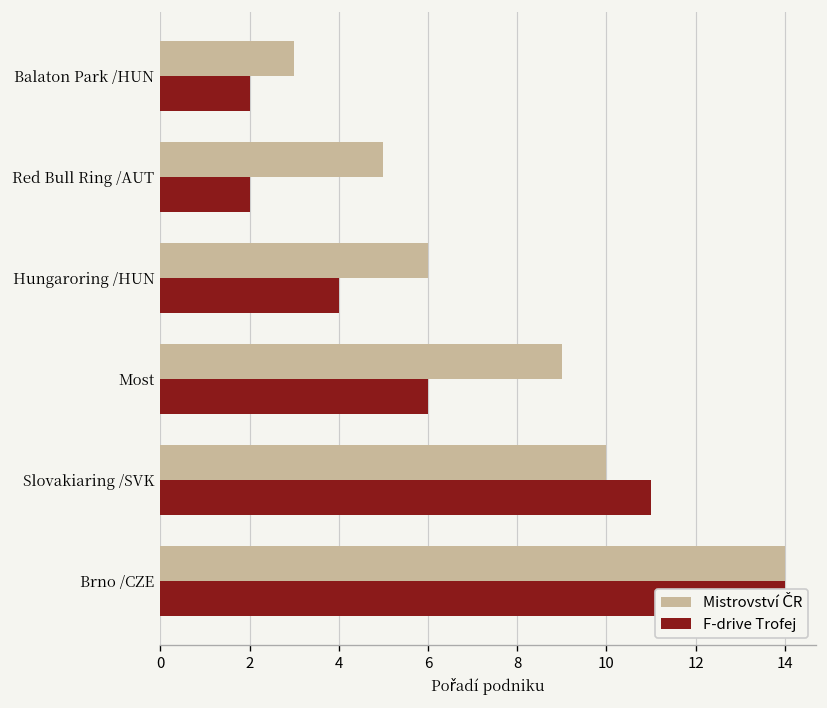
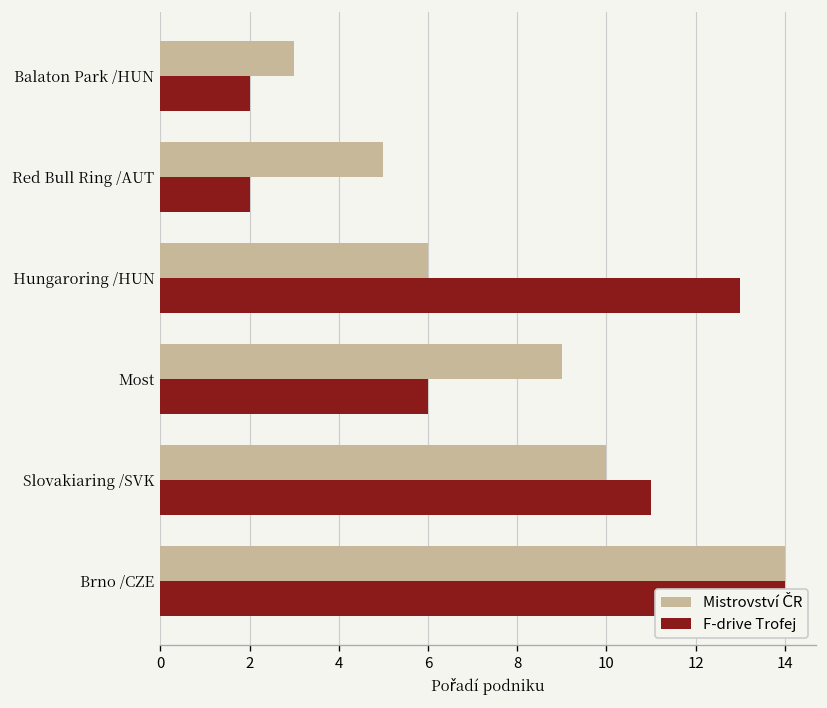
F-drive Trofej, Hungaroring /HUN: 4 -> 13
